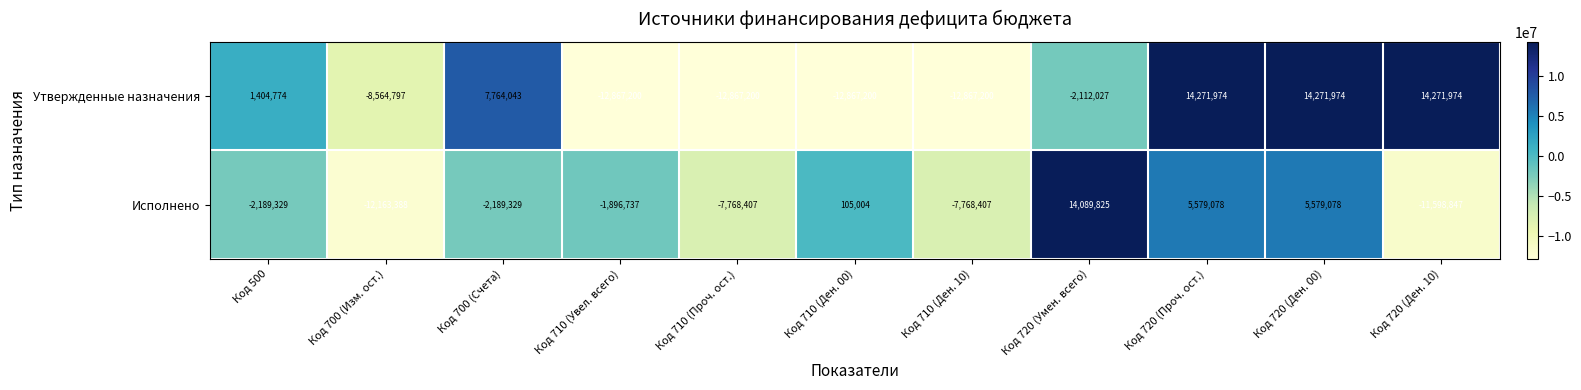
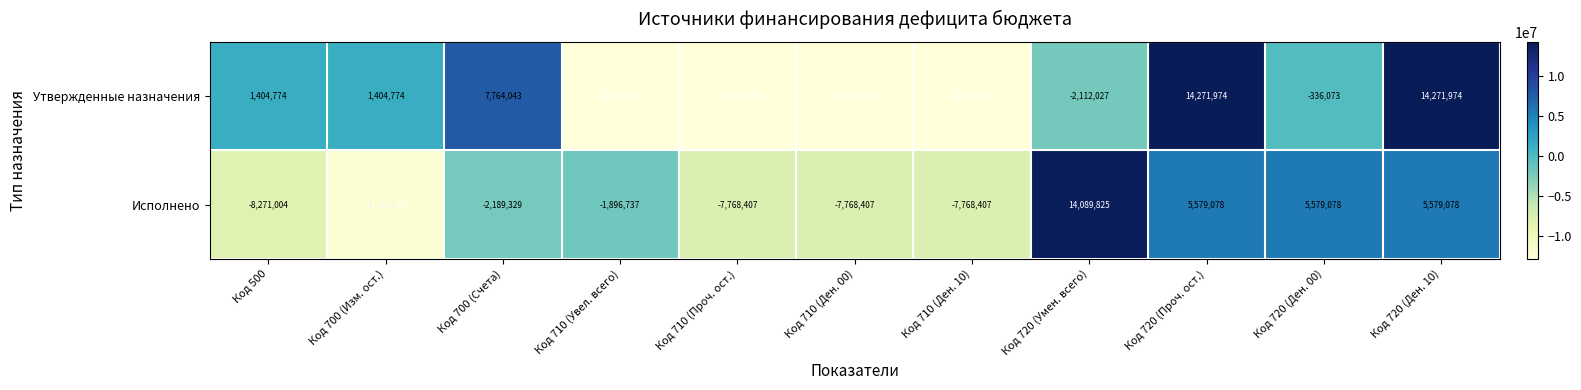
Утвержденные назначения, Код 700 (Изм. ост.): -8,564,797 -> 1,404,774
Утвержденные назначения, Код 720 (Ден. 00): 14,271,974 -> -336,073
Исполнено, Код 500: -2,189,329 -> -8,271,004
Исполнено, Код 710 (Ден. 00): 105,004 -> -7,768,407
Исполнено, Код 720 (Ден. 10): -11,598,847 -> 5,579,078
